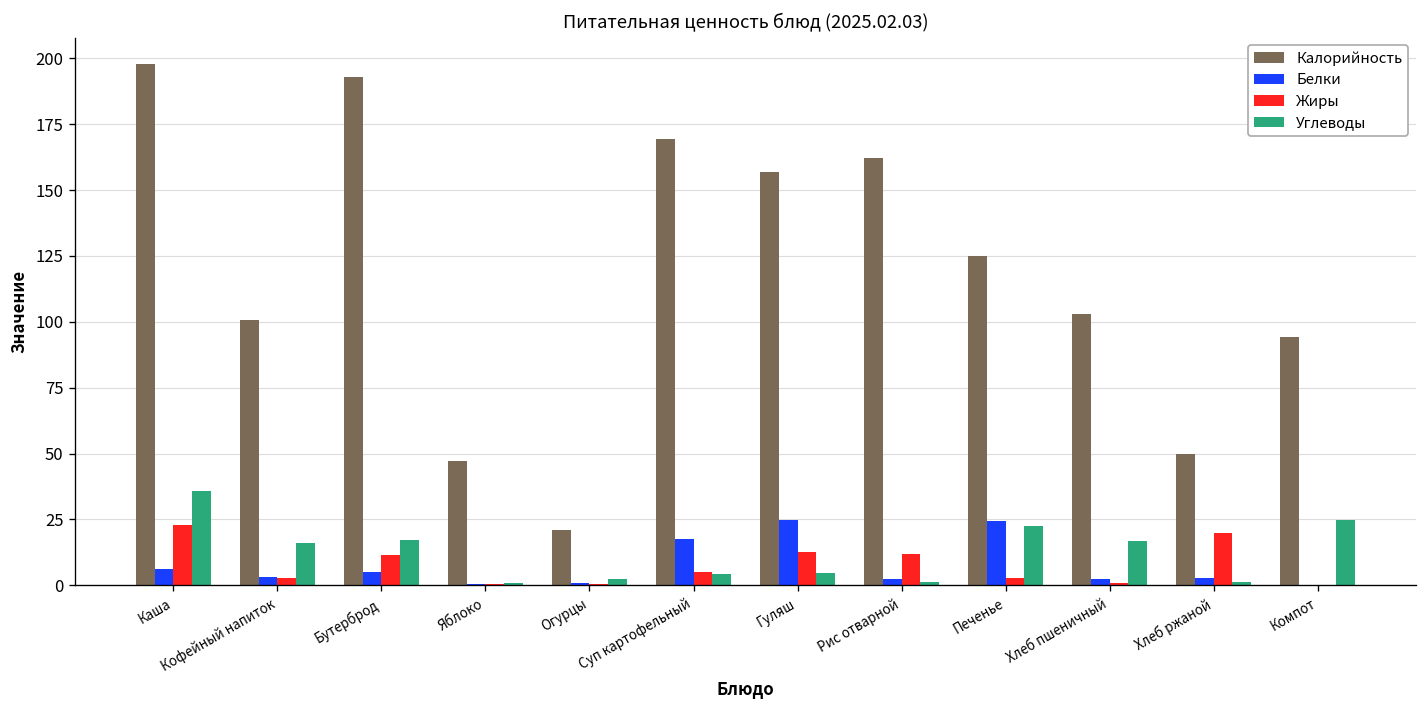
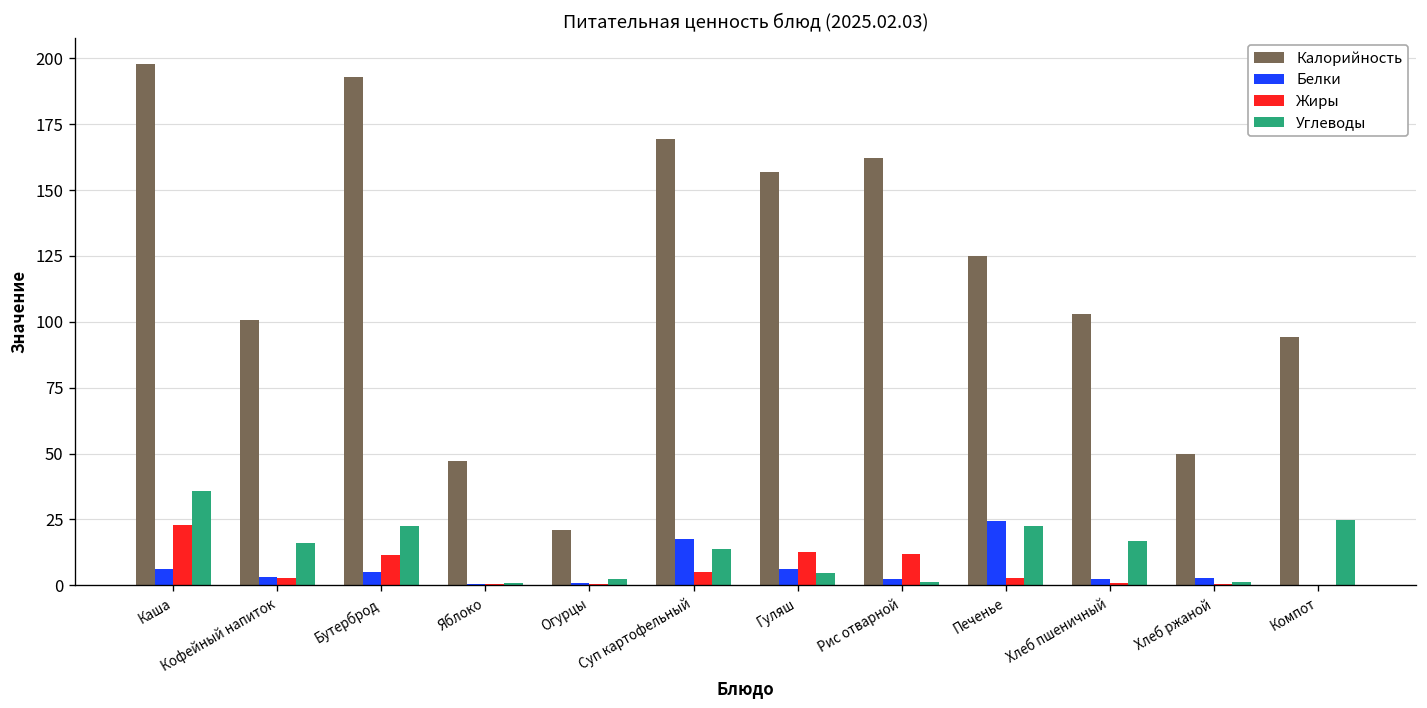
Углеводы, Бутерброд: 17 -> 22
Углеводы, Суп картофельный: 4 -> 14
Белки, Гуляш: 25 -> 6
Жиры, Хлеб ржаной: 20 -> 0
